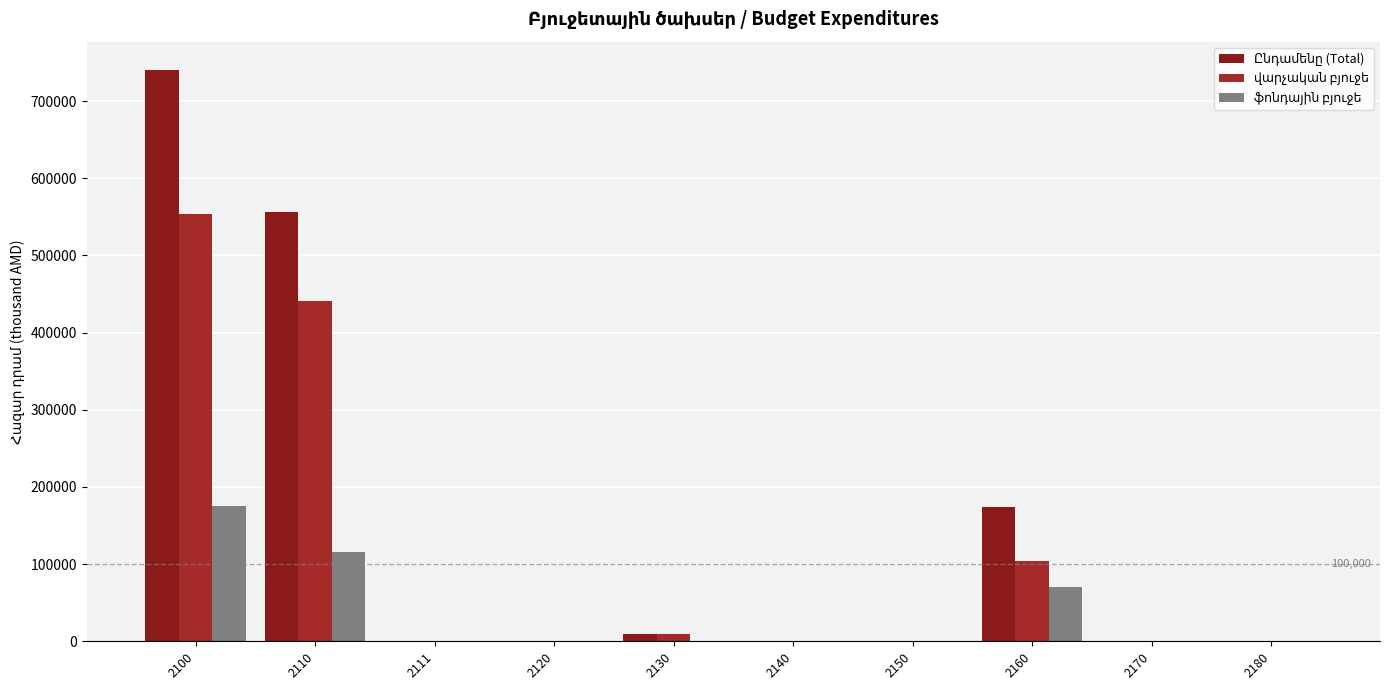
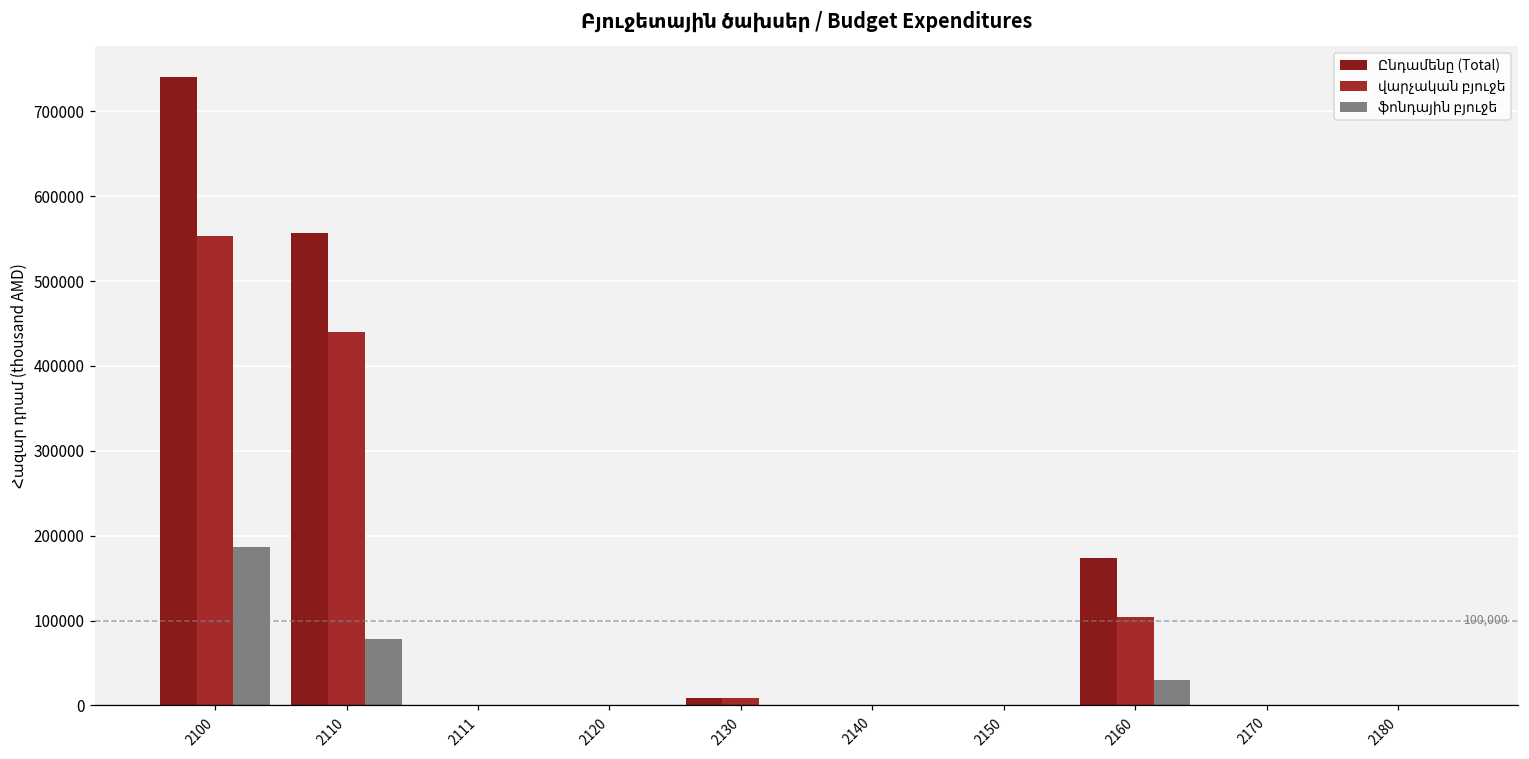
ֆոնդային բյուջե, 2100: 180000 -> 190000
ֆոնդային բյուջե, 2110: 120000 -> 80000
ֆոնդային բյուջե, 2160: 70000 -> 30000
